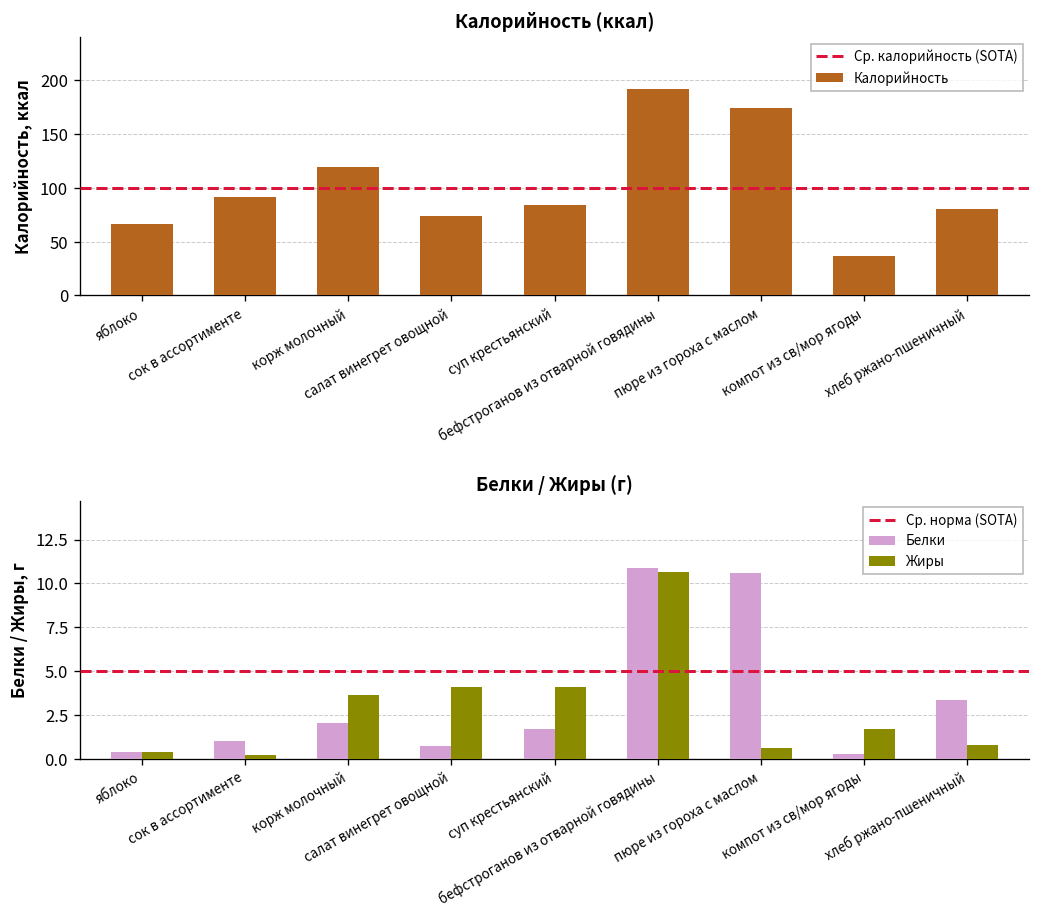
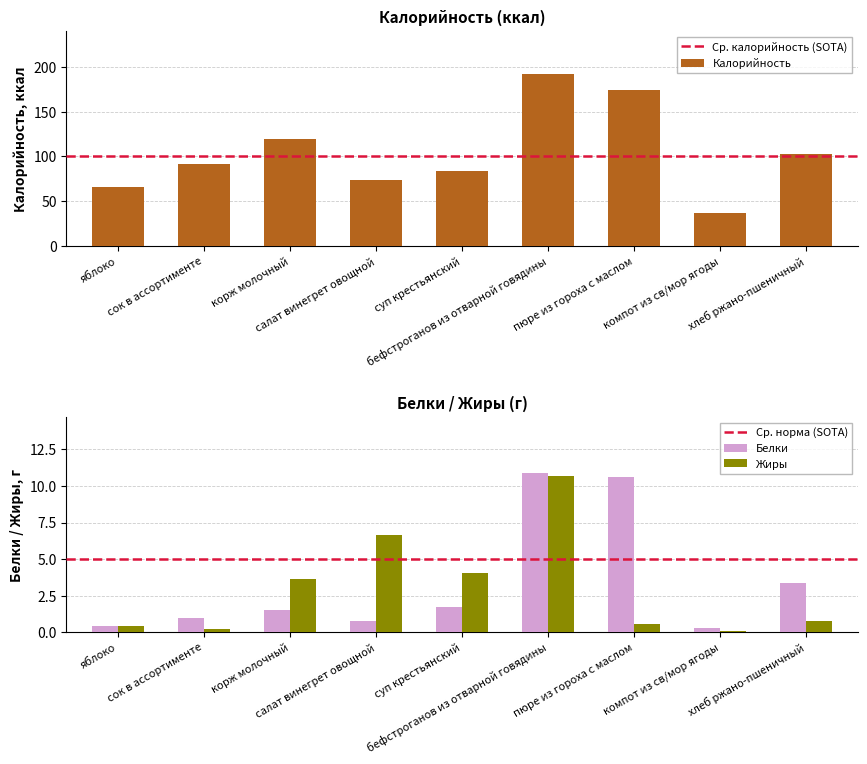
Калорийность (ккал), хлеб ржано-пшеничный: 80 -> 100
Белки / Жиры (г), Белки, корж молочный: 2.1 -> 1.5
Белки / Жиры (г), Жиры, салат винегрет овощной: 4.1 -> 6.6
Белки / Жиры (г), Жиры, компот из св/мор ягоды: 1.7 -> 0.1
